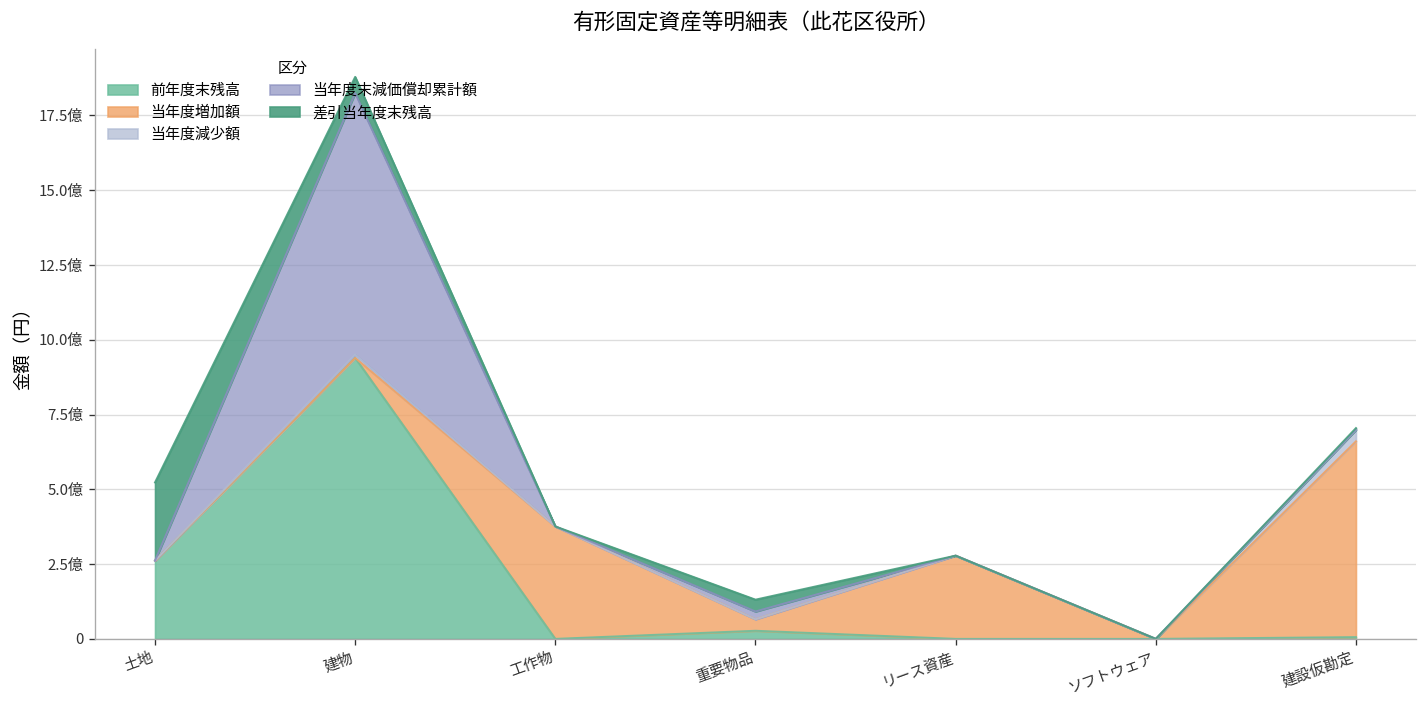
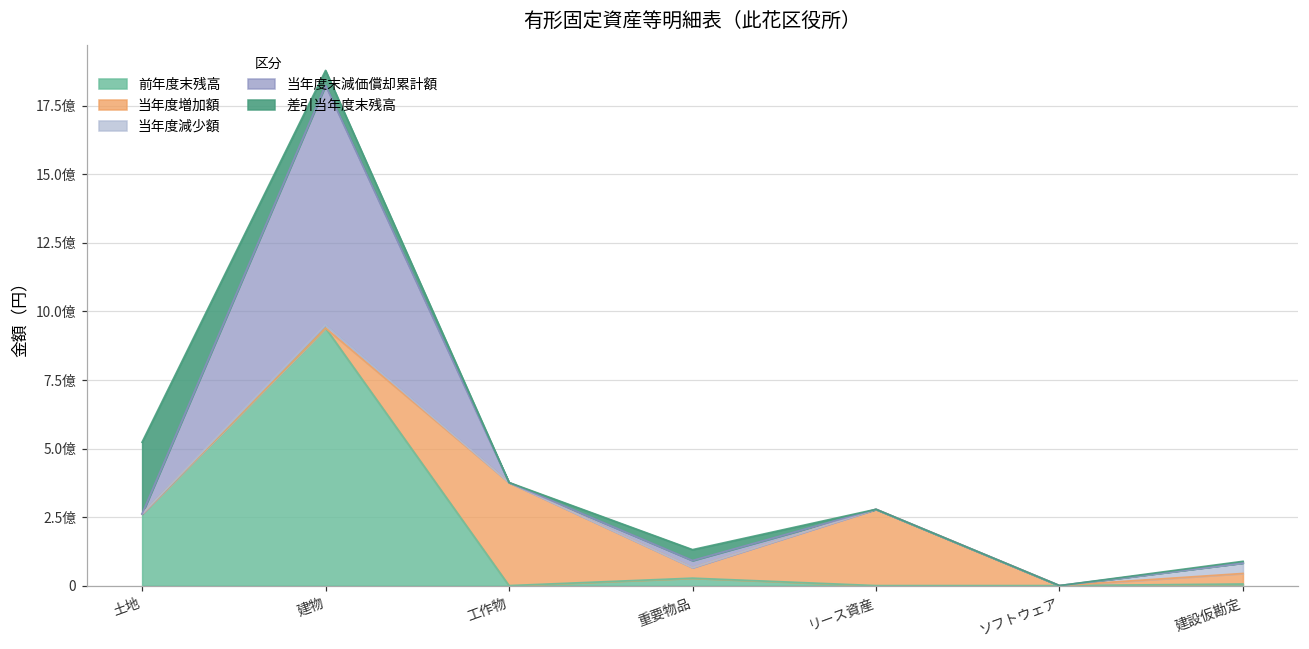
当年度増加額, 建設仮勘定: 6.5億 -> 0.4億
